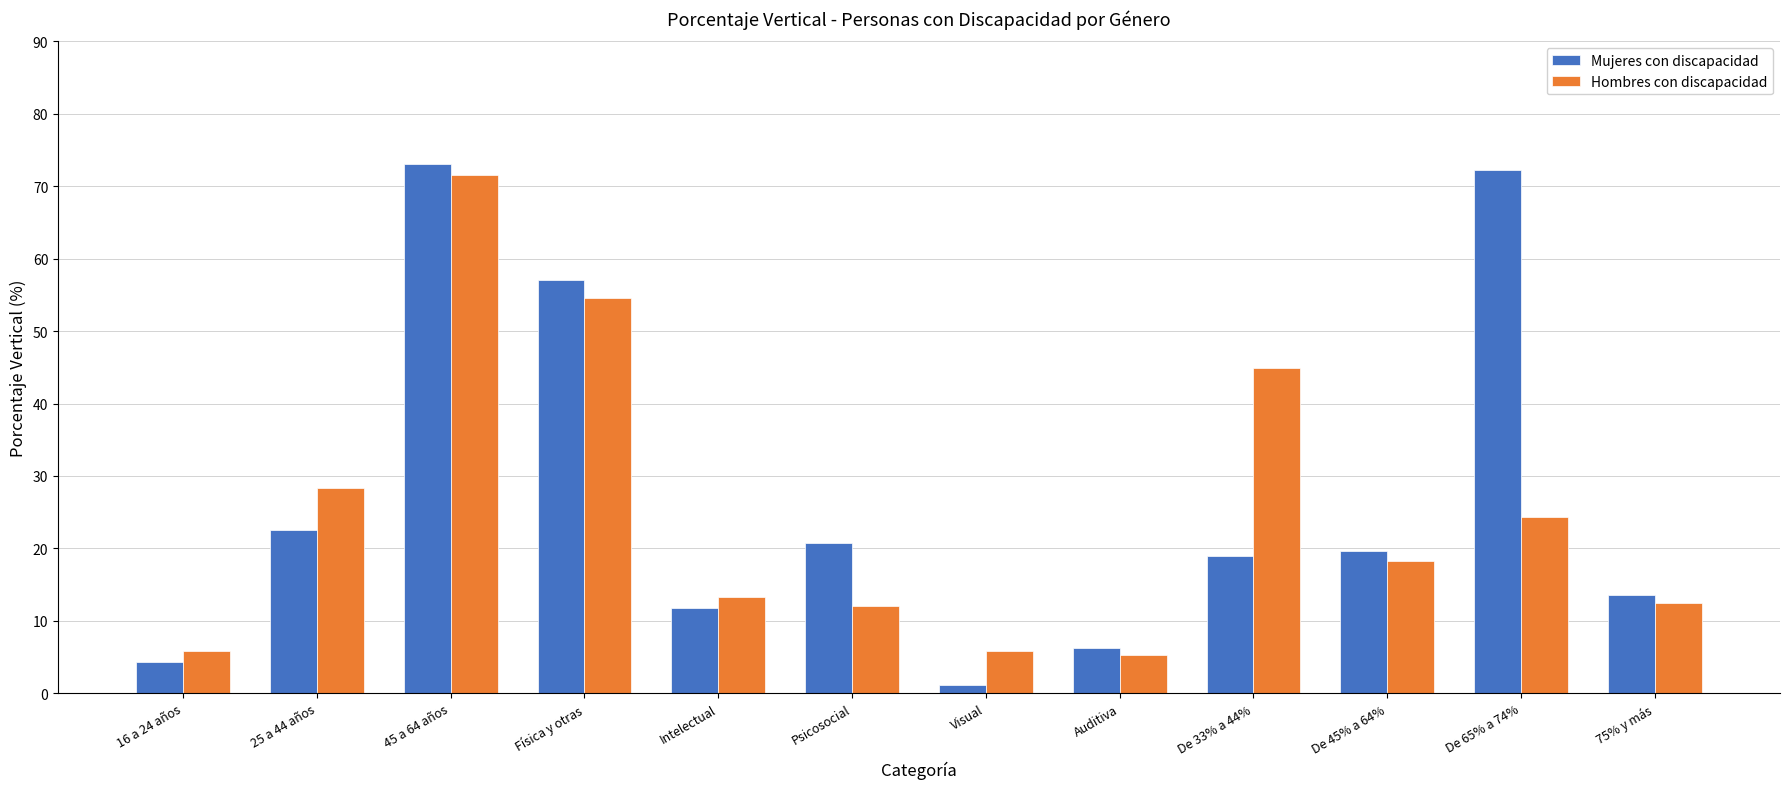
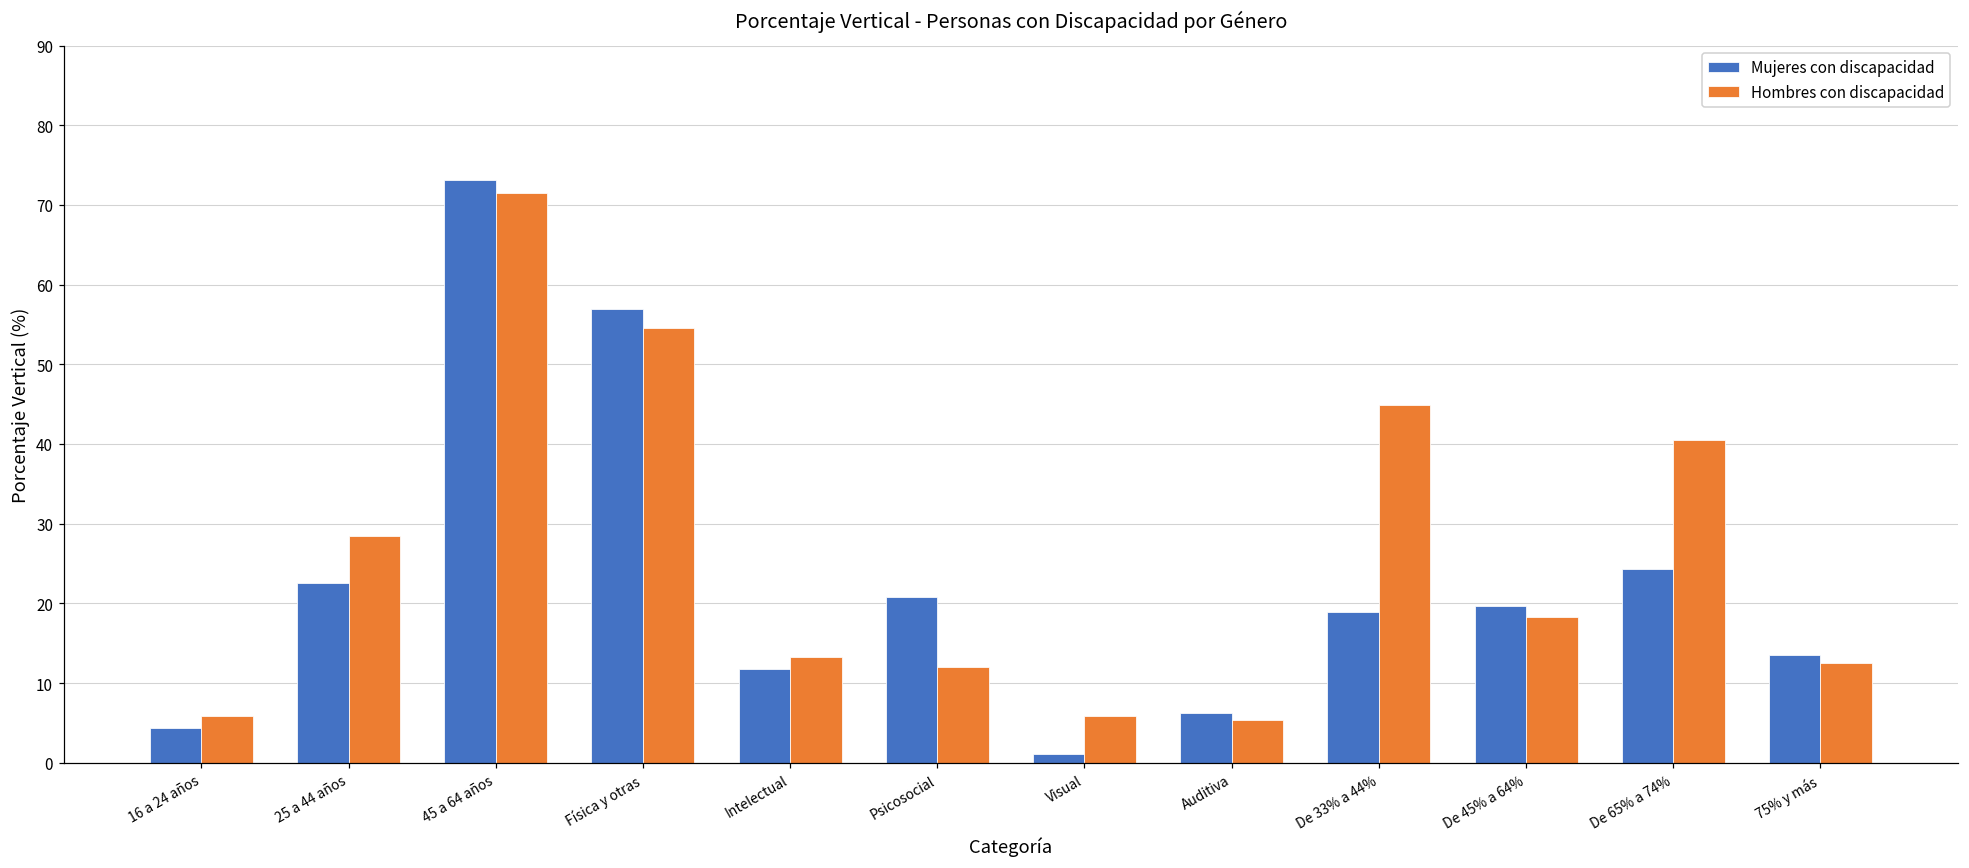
Mujeres con discapacidad, De 65% a 74%: 72 -> 24
Hombres con discapacidad, De 65% a 74%: 24 -> 41
